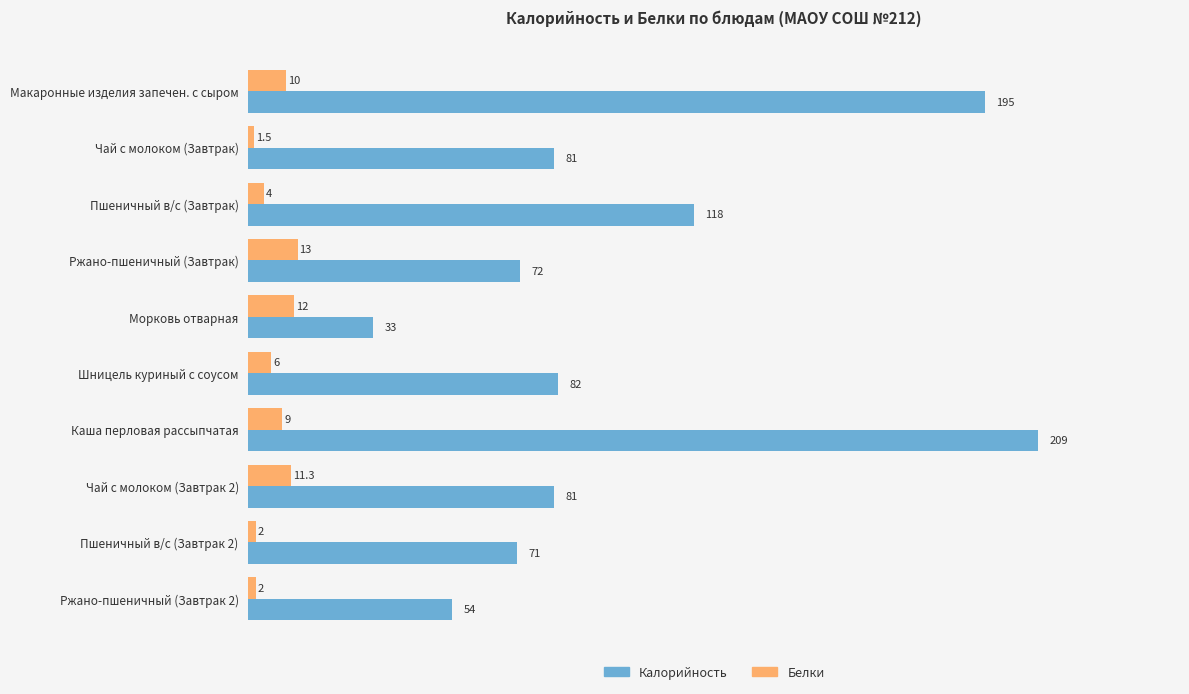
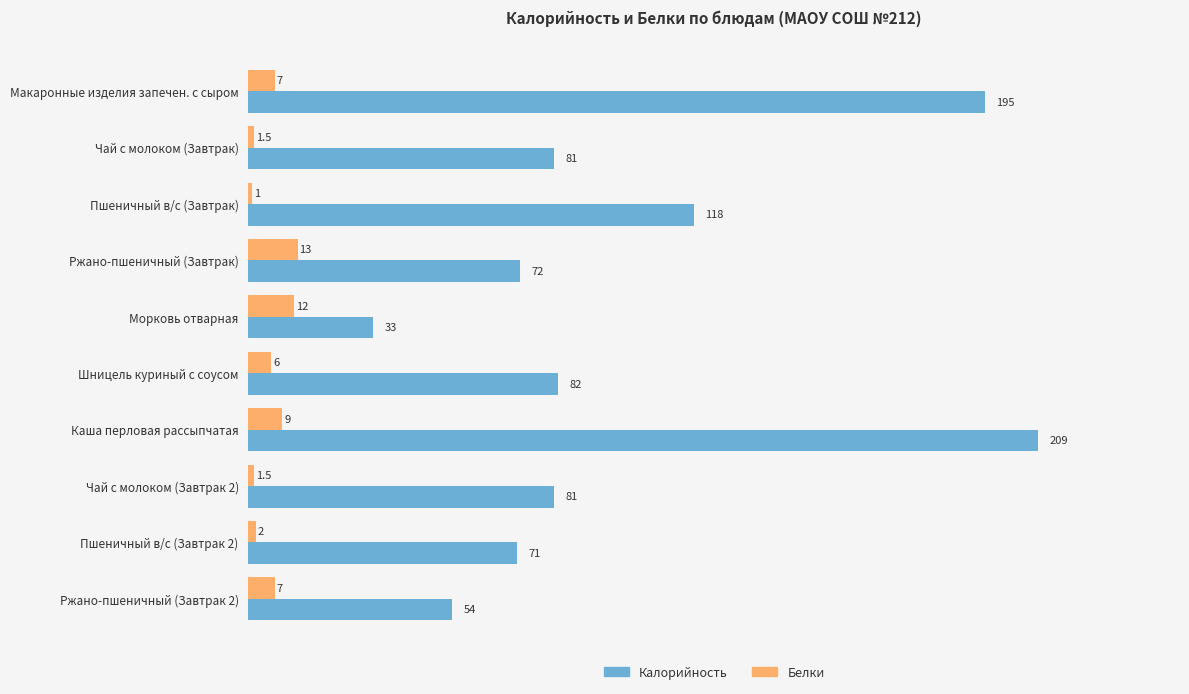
Белки, Макаронные изделия запечен. с сыром: 10 -> 7
Белки, Пшеничный в/с (Завтрак): 4 -> 1
Белки, Чай с молоком (Завтрак 2): 11.3 -> 1.5
Белки, Ржано-пшеничный (Завтрак 2): 2 -> 7
